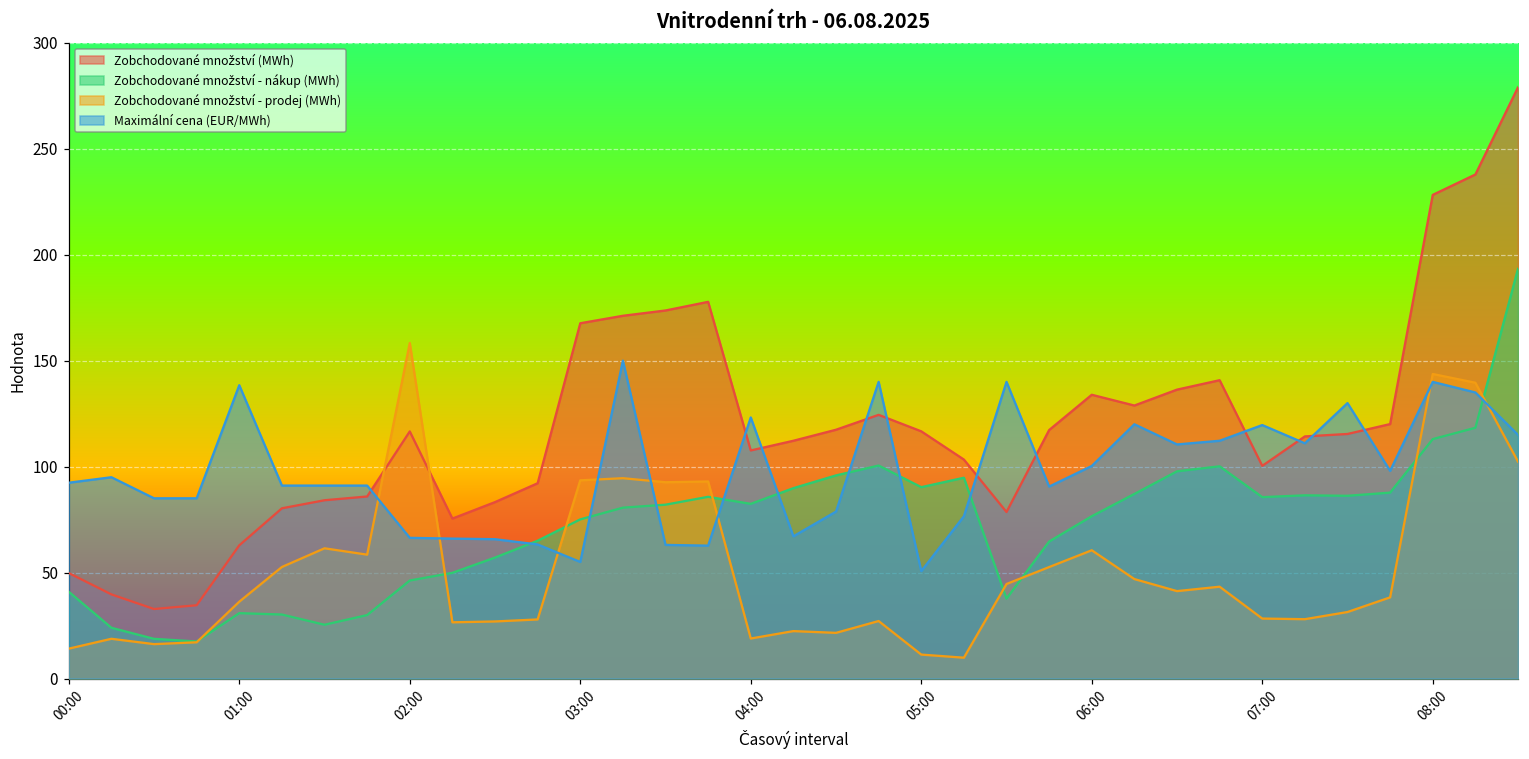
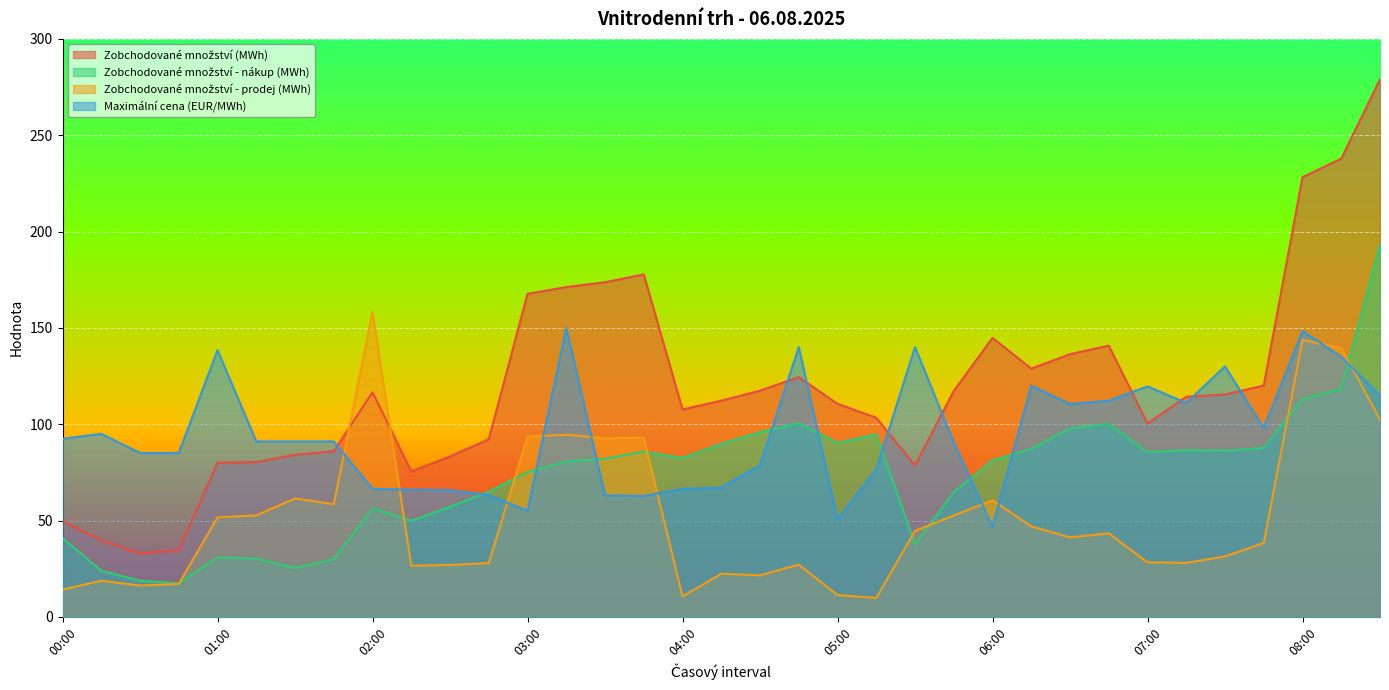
Zobchodované množství (MWh), 01:00: 63 -> 80
Zobchodované množství - prodej (MWh), 01:00: 36 -> 52
Zobchodované množství - nákup (MWh), 02:00: 46 -> 56
Zobchodované množství - prodej (MWh), 04:00: 19 -> 11
Maximální cena (EUR/MWh), 04:00: 123 -> 66
Zobchodované množství (MWh), 05:00: 117 -> 111
Zobchodované množství (MWh), 06:00: 134 -> 145
Zobchodované množství - nákup (MWh), 06:00: 77 -> 81
Maximální cena (EUR/MWh), 06:00: 100 -> 47
Maximální cena (EUR/MWh), 08:00: 140 -> 148
